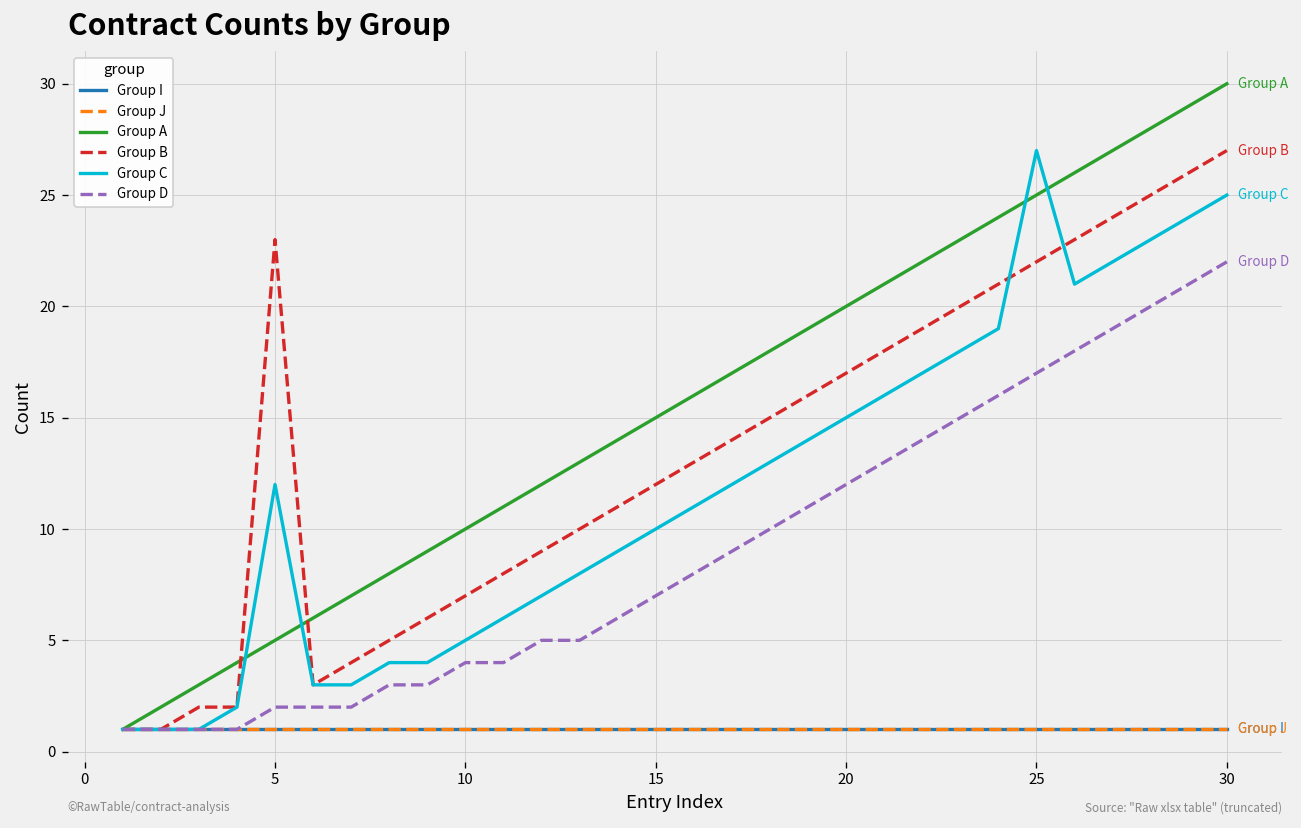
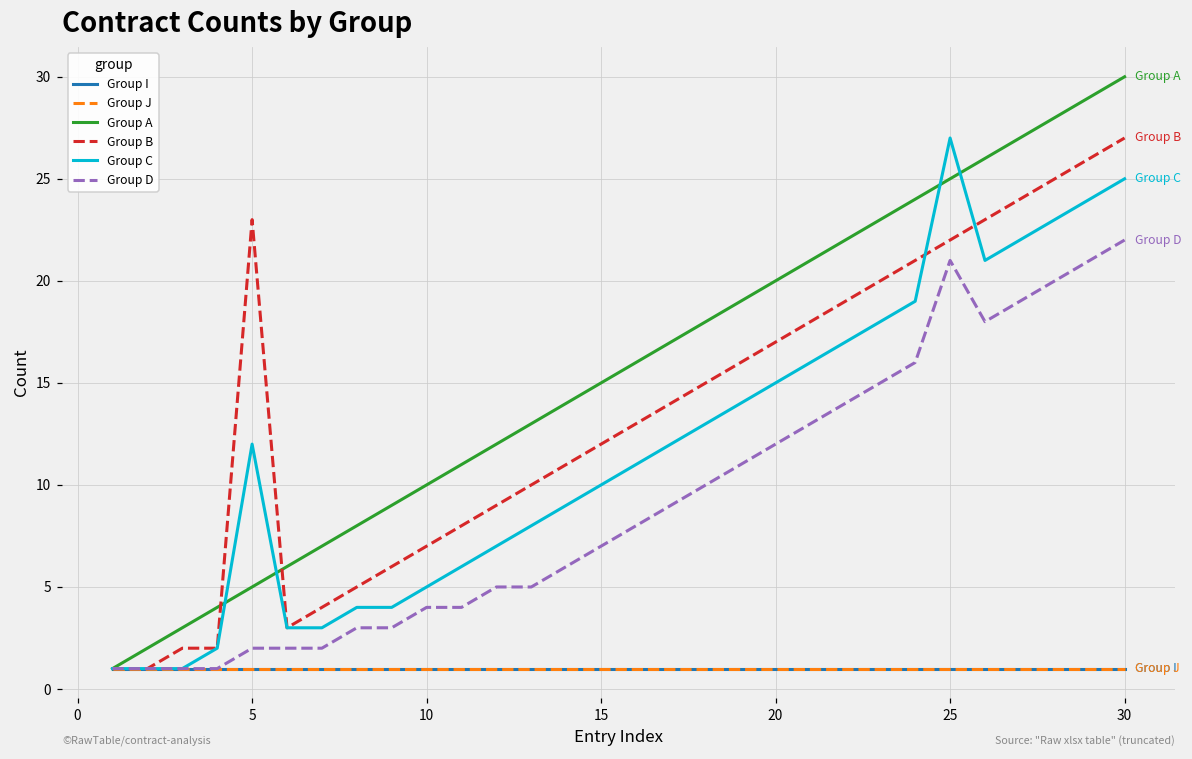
Group D, 25: 17 -> 21
